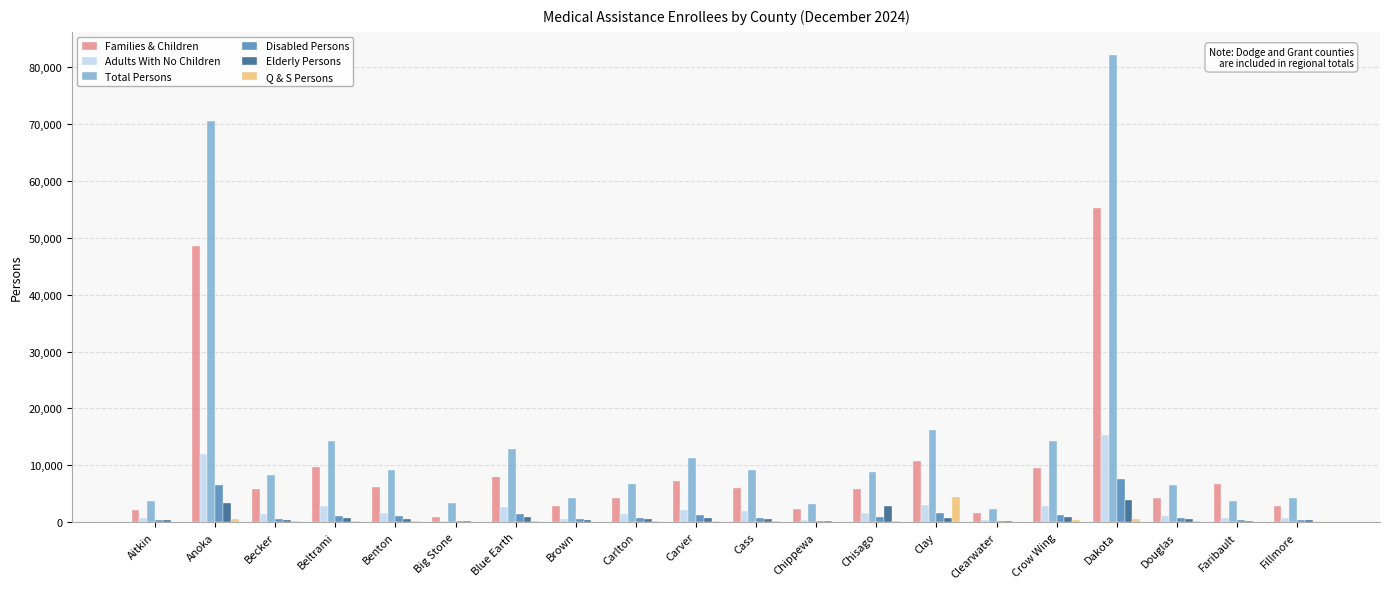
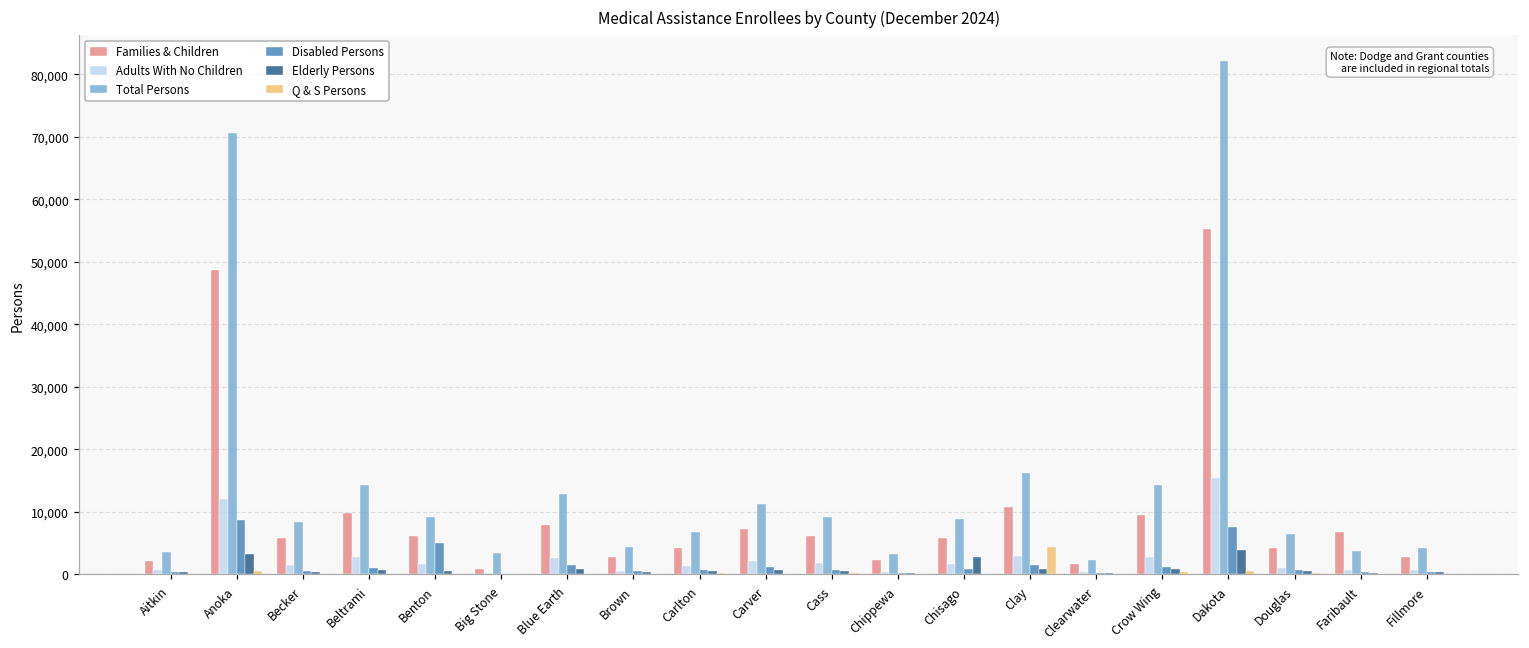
Disabled Persons, Anoka: 7,000 -> 9,000
Disabled Persons, Benton: 1,000 -> 5,000
